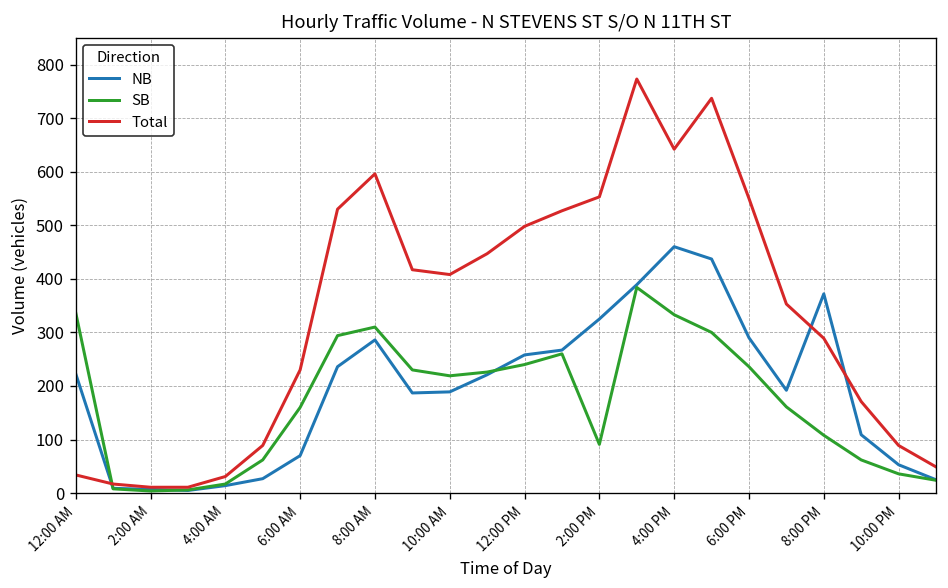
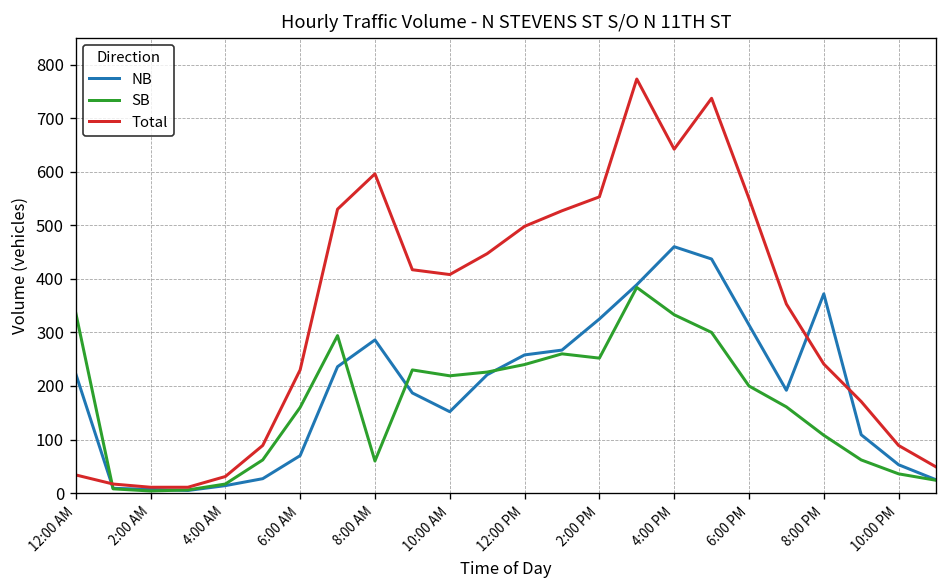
SB, 8:00 AM: 310 -> 60
NB, 10:00 AM: 190 -> 150
SB, 2:00 PM: 90 -> 250
NB, 6:00 PM: 290 -> 310
SB, 6:00 PM: 240 -> 200
Total, 8:00 PM: 290 -> 240
